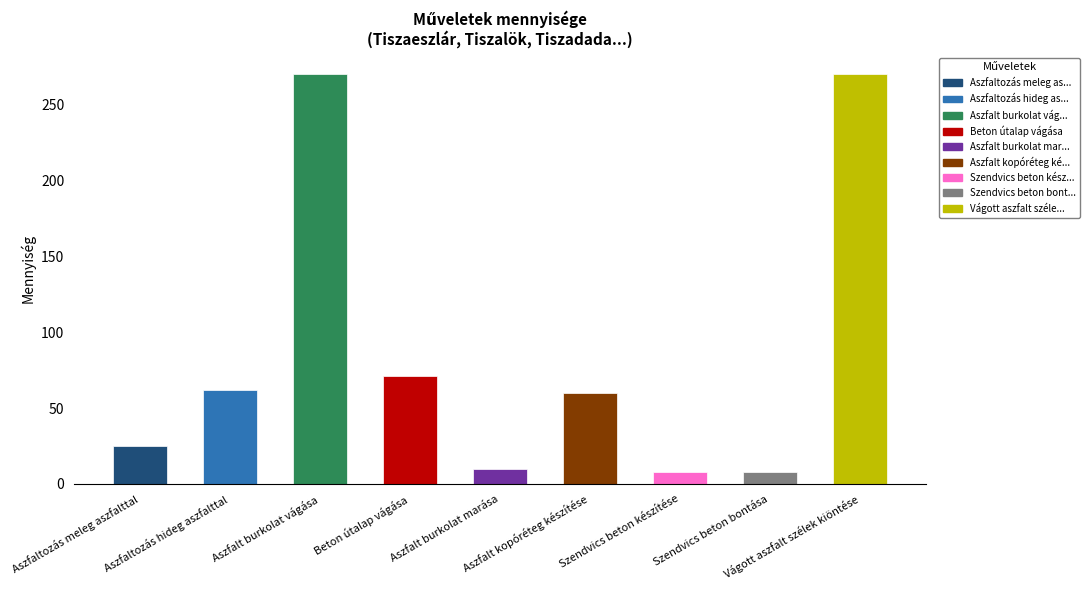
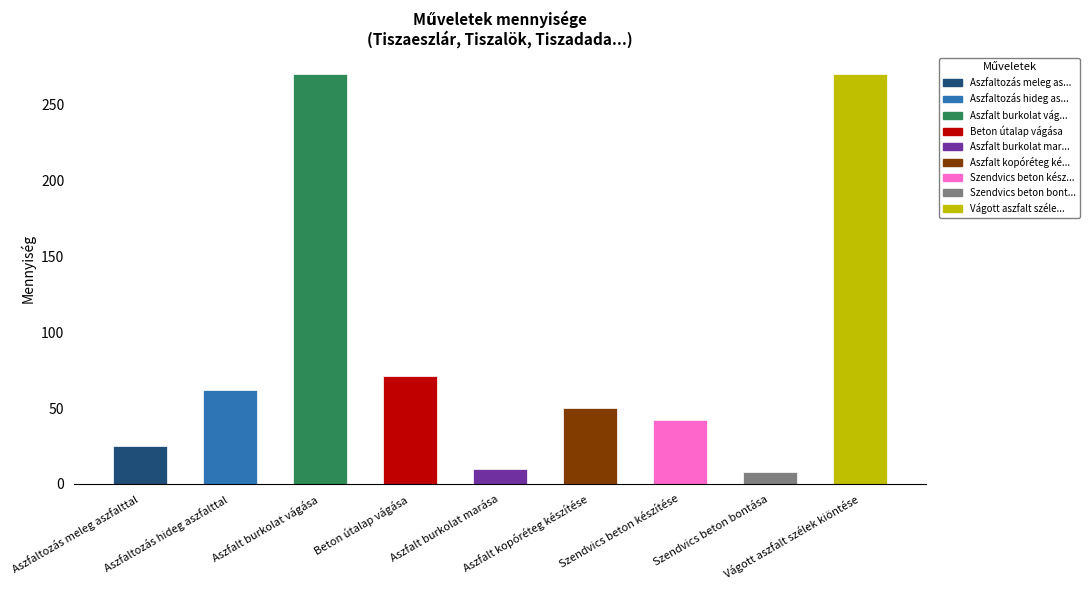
Aszfalt kopóréteg készítése: 60 -> 50
Szendvics beton készítése: 8 -> 42
